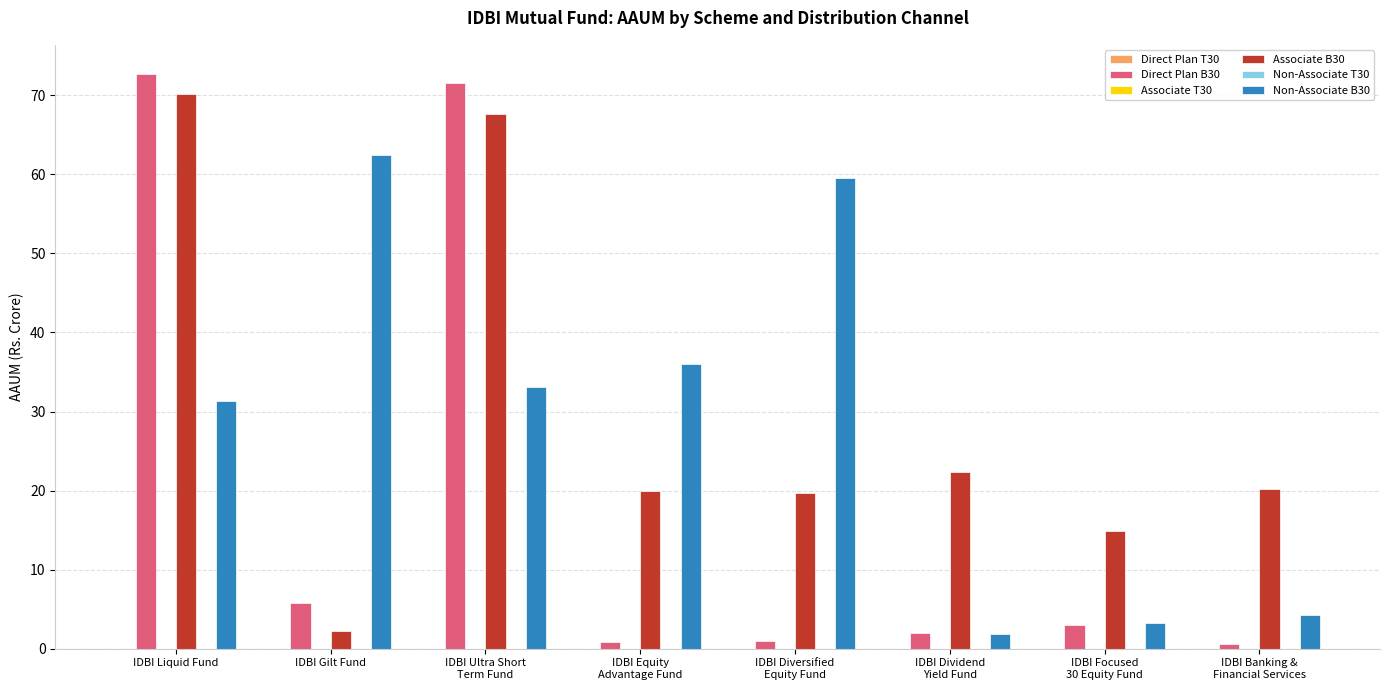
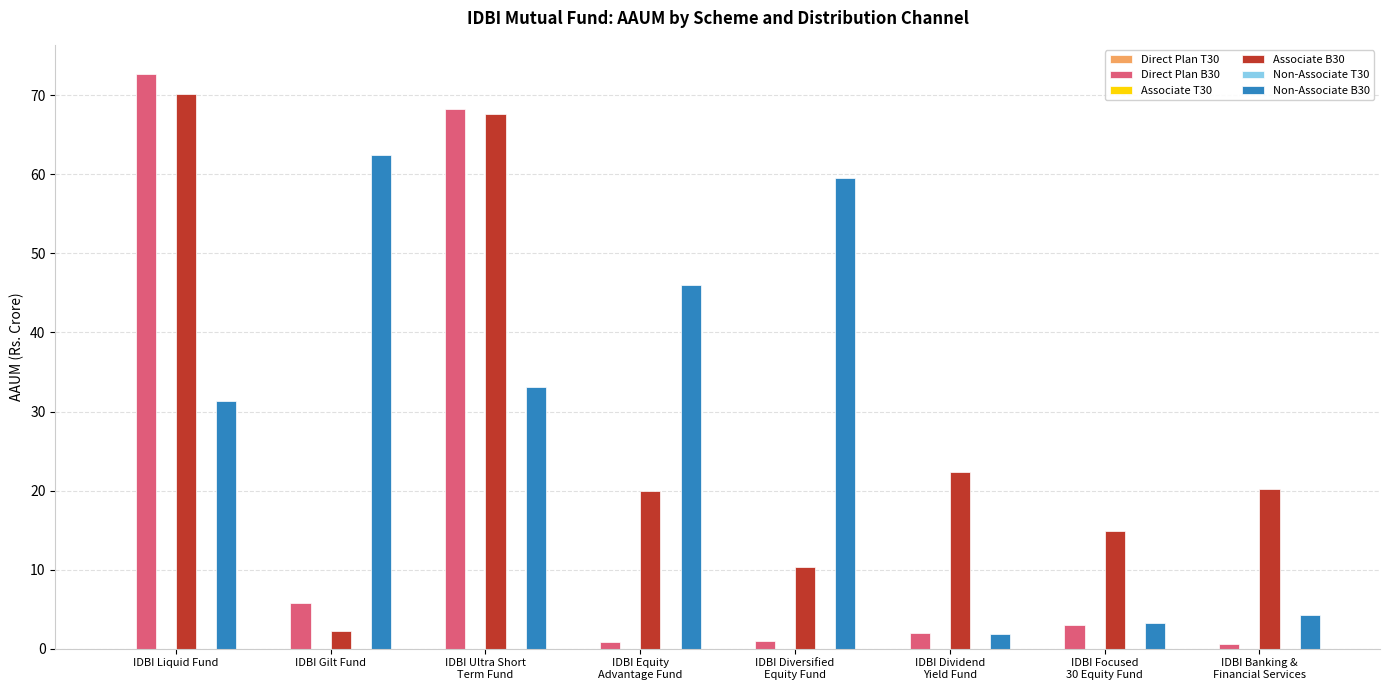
Direct Plan B30, IDBI Ultra Short Term Fund: 72 -> 68
Non-Associate B30, IDBI Equity Advantage Fund: 36 -> 46
Associate B30, IDBI Diversified Equity Fund: 20 -> 10
